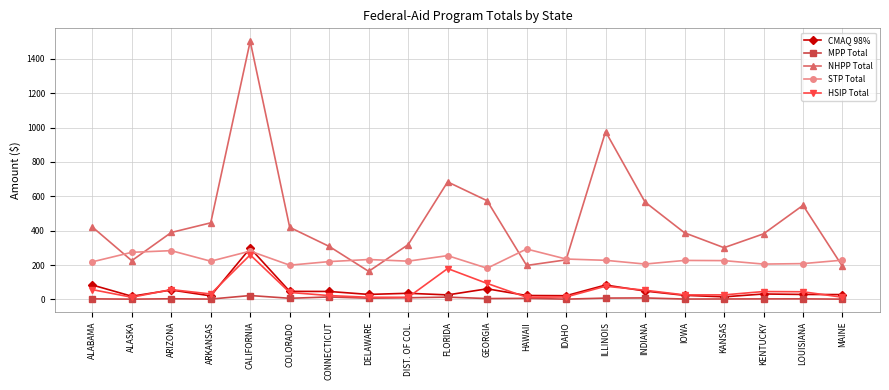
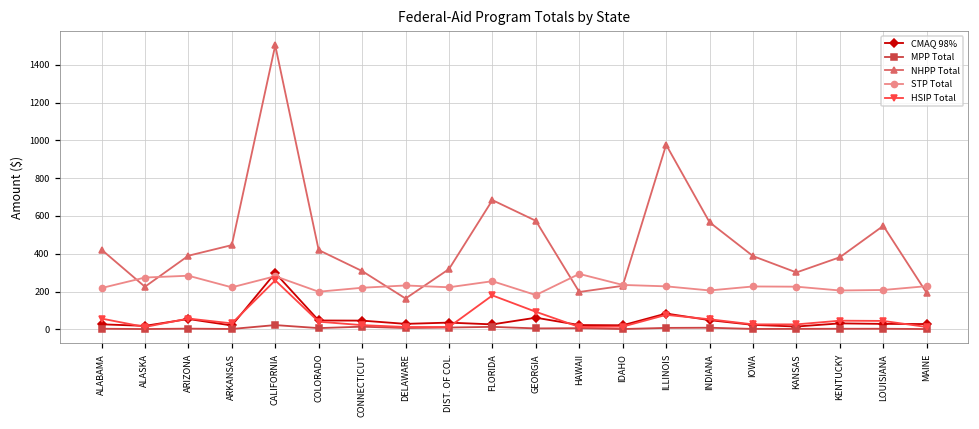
CMAQ 98%, ALABAMA: 80 -> 30
